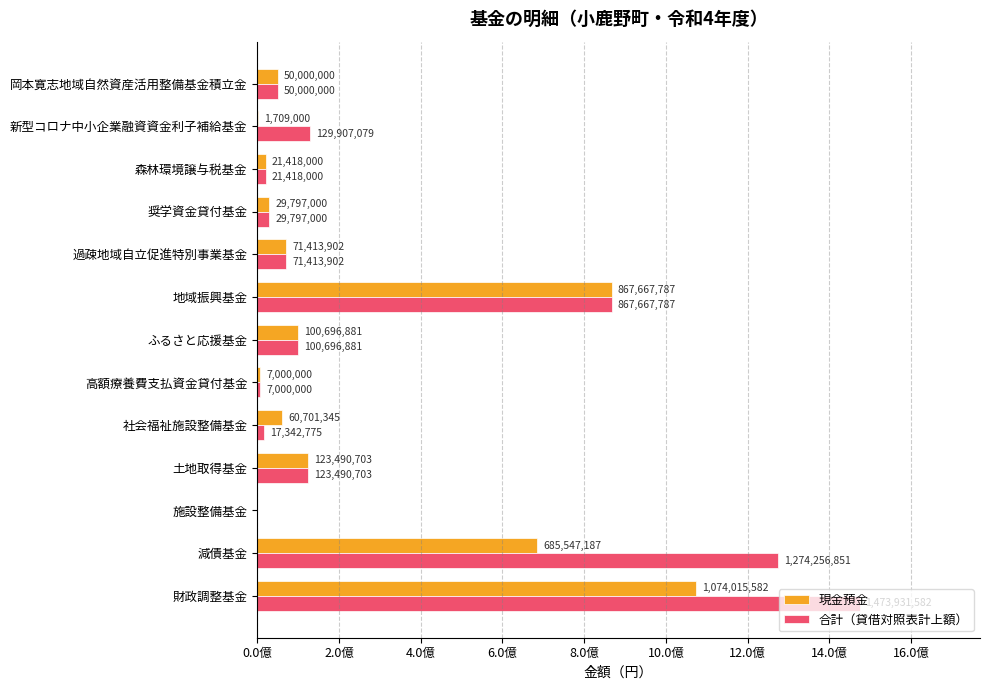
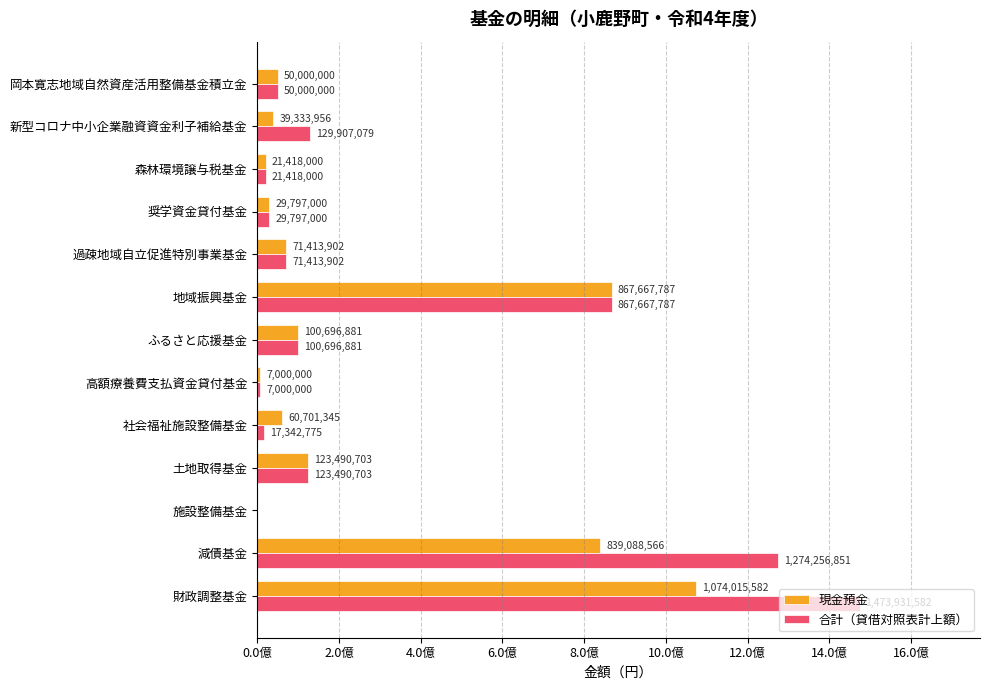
現金預金, 新型コロナ中小企業融資資金利子補給基金: 1,709,000 -> 39,333,956
現金預金, 減債基金: 685,547,187 -> 839,088,566
